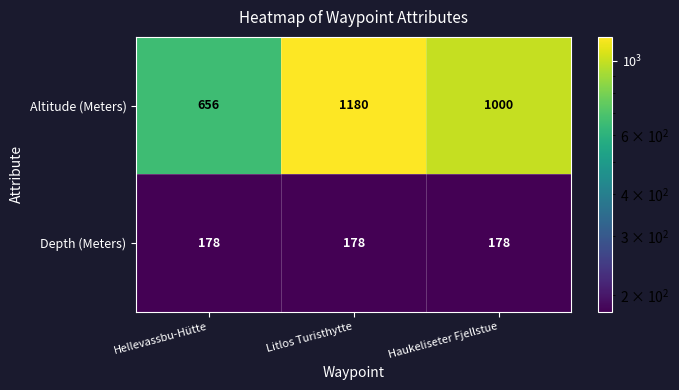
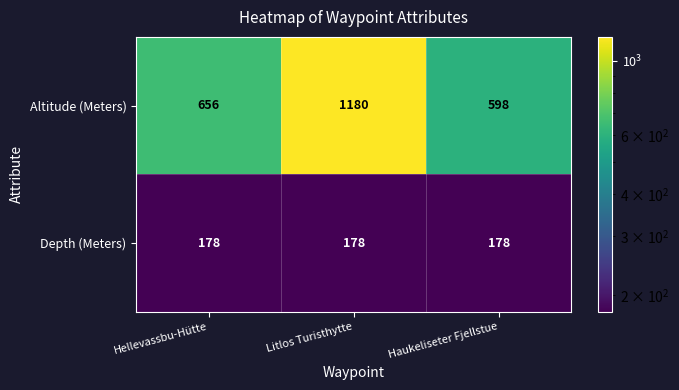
Altitude (Meters), Haukeliseter Fjellstue: 1000 -> 598
